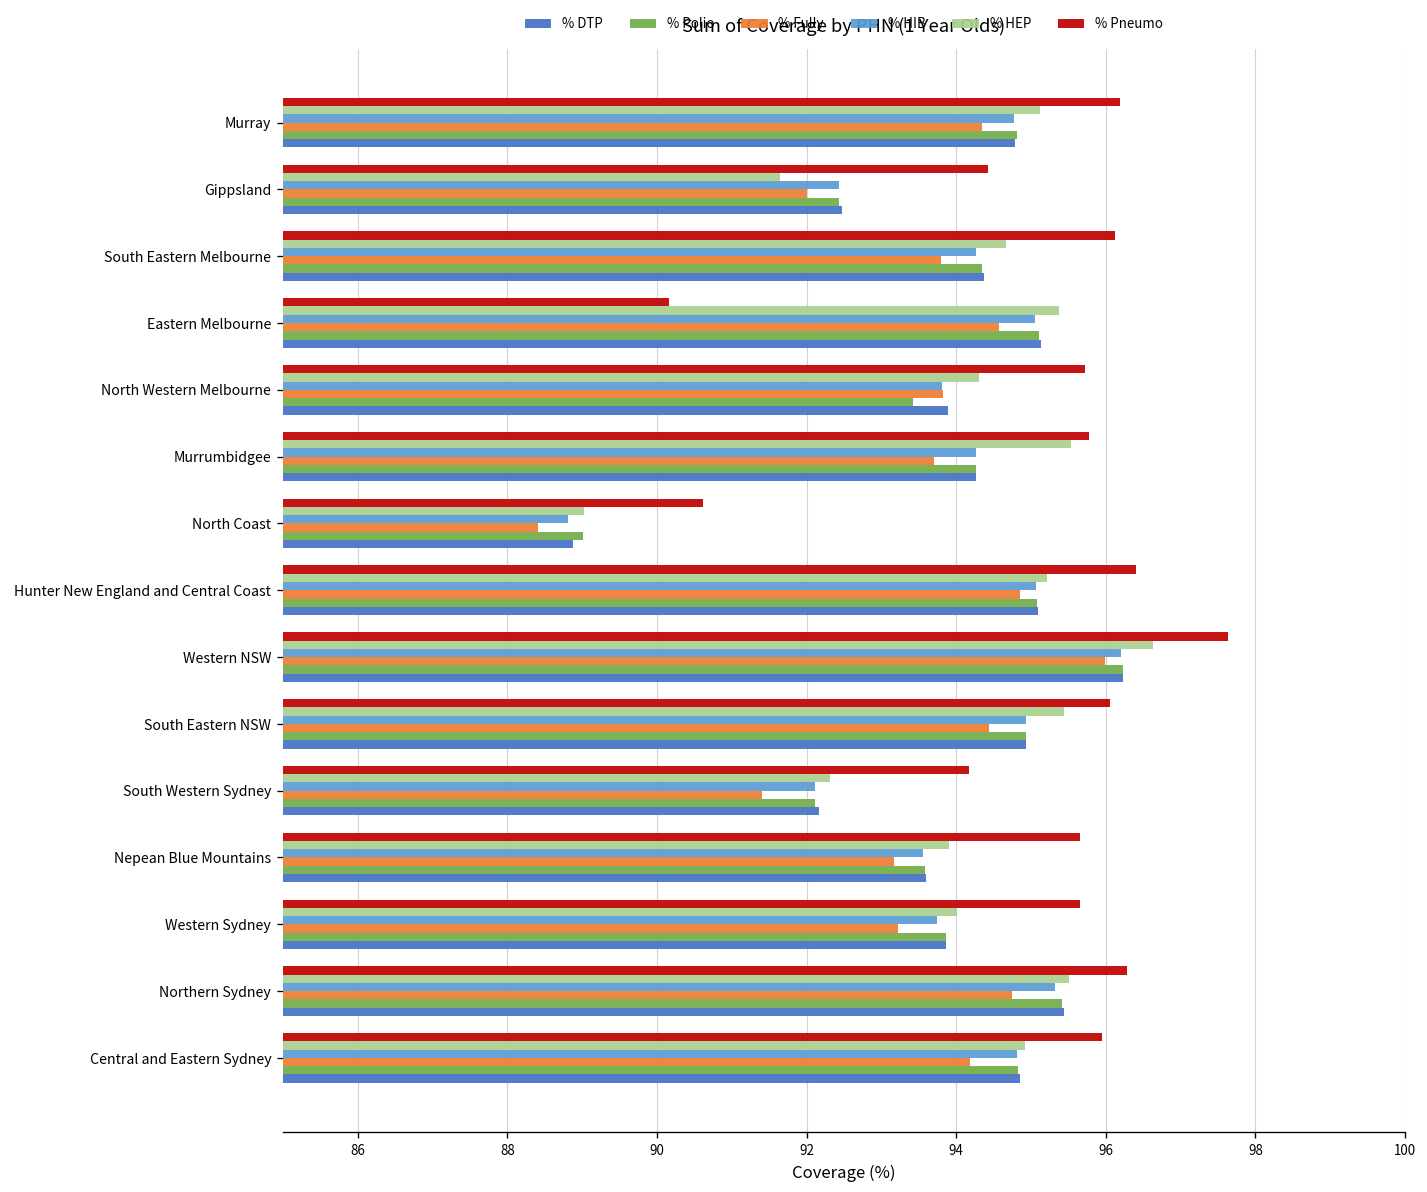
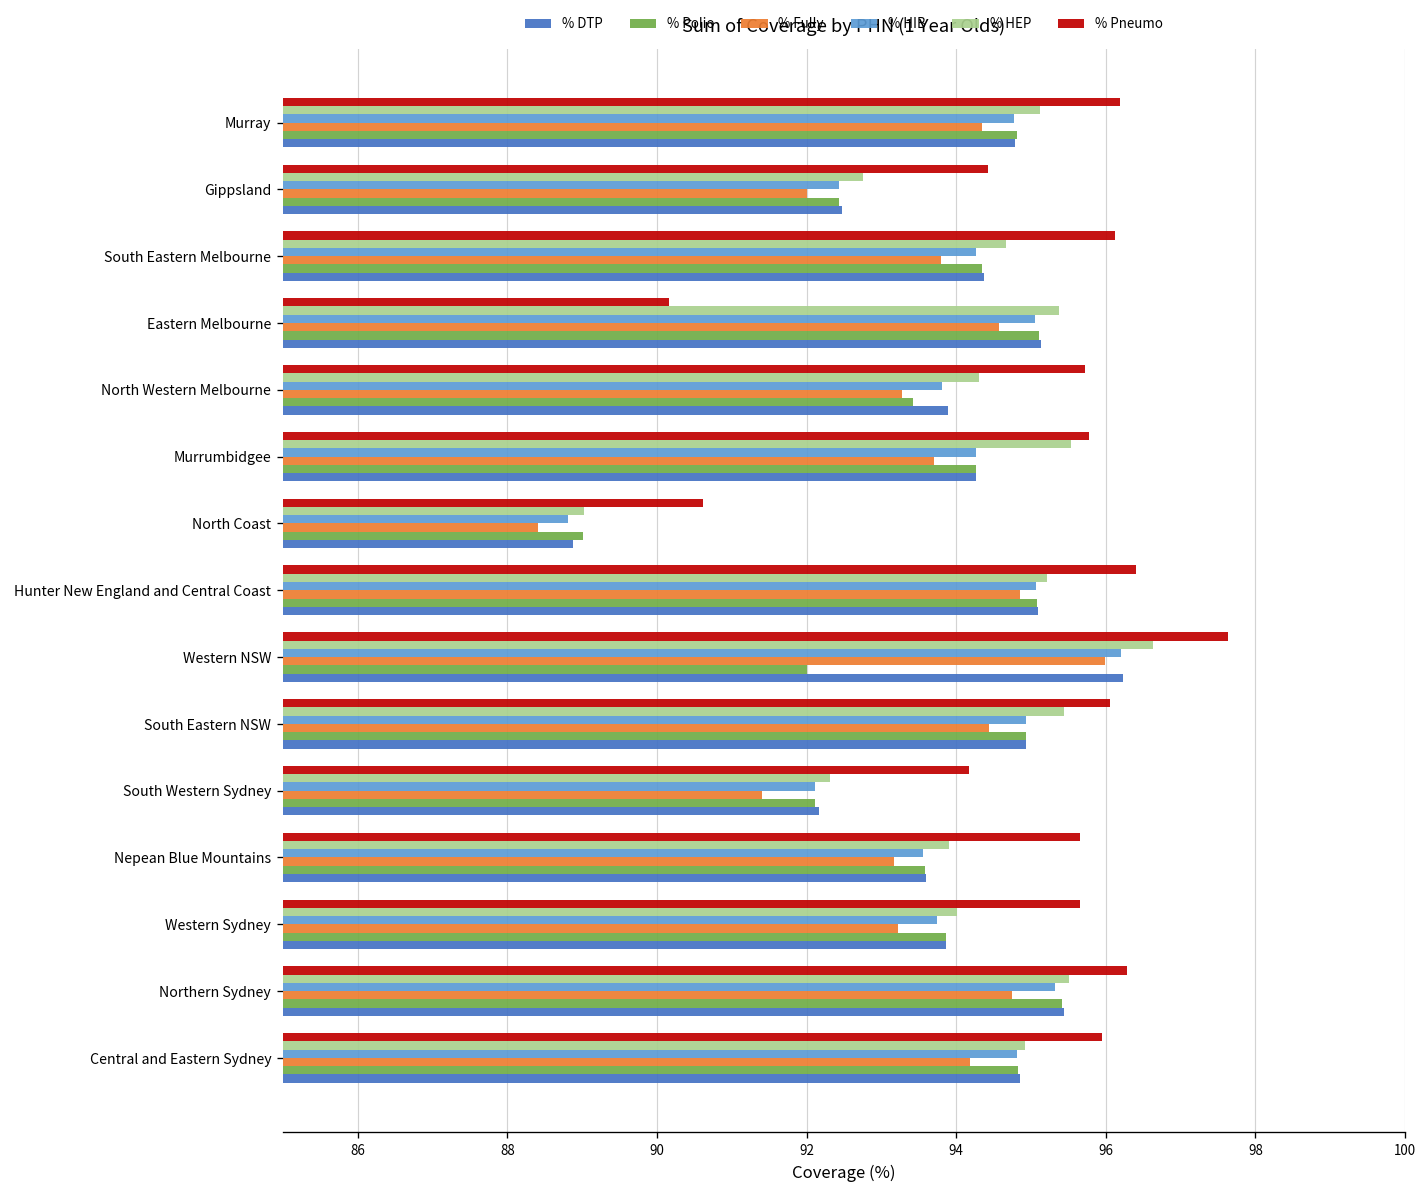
% HEP, Gippsland: 91.6 -> 92.8
% Fully, North Western Melbourne: 93.8 -> 93.3
% Polio, Western NSW: 96.2 -> 92.0
